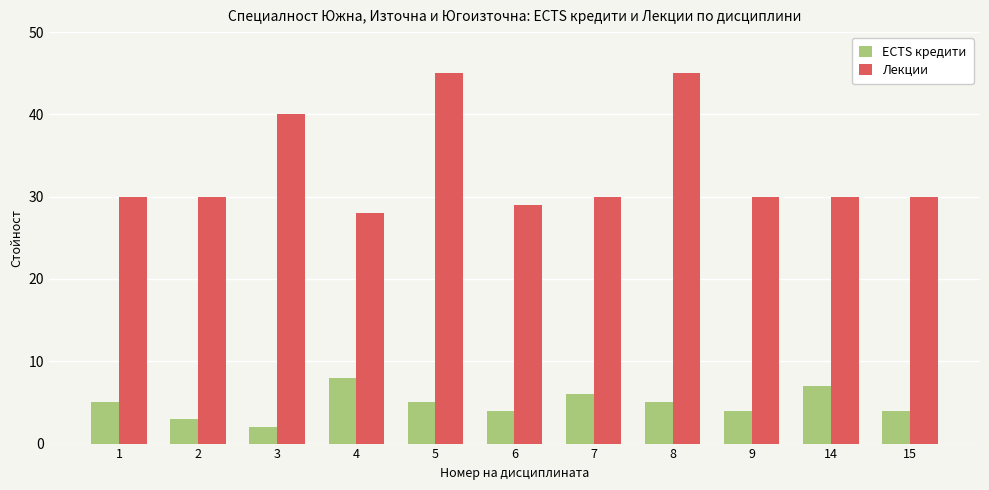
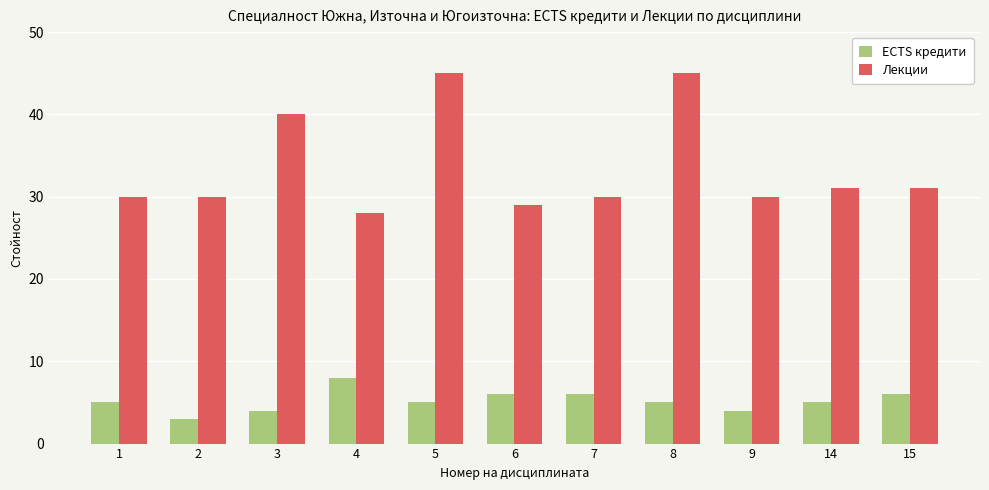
ECTS кредити, 3: 2 -> 4
ECTS кредити, 6: 4 -> 6
ECTS кредити, 14: 7 -> 5
Лекции, 14: 30 -> 31
ECTS кредити, 15: 4 -> 6
Лекции, 15: 30 -> 31
